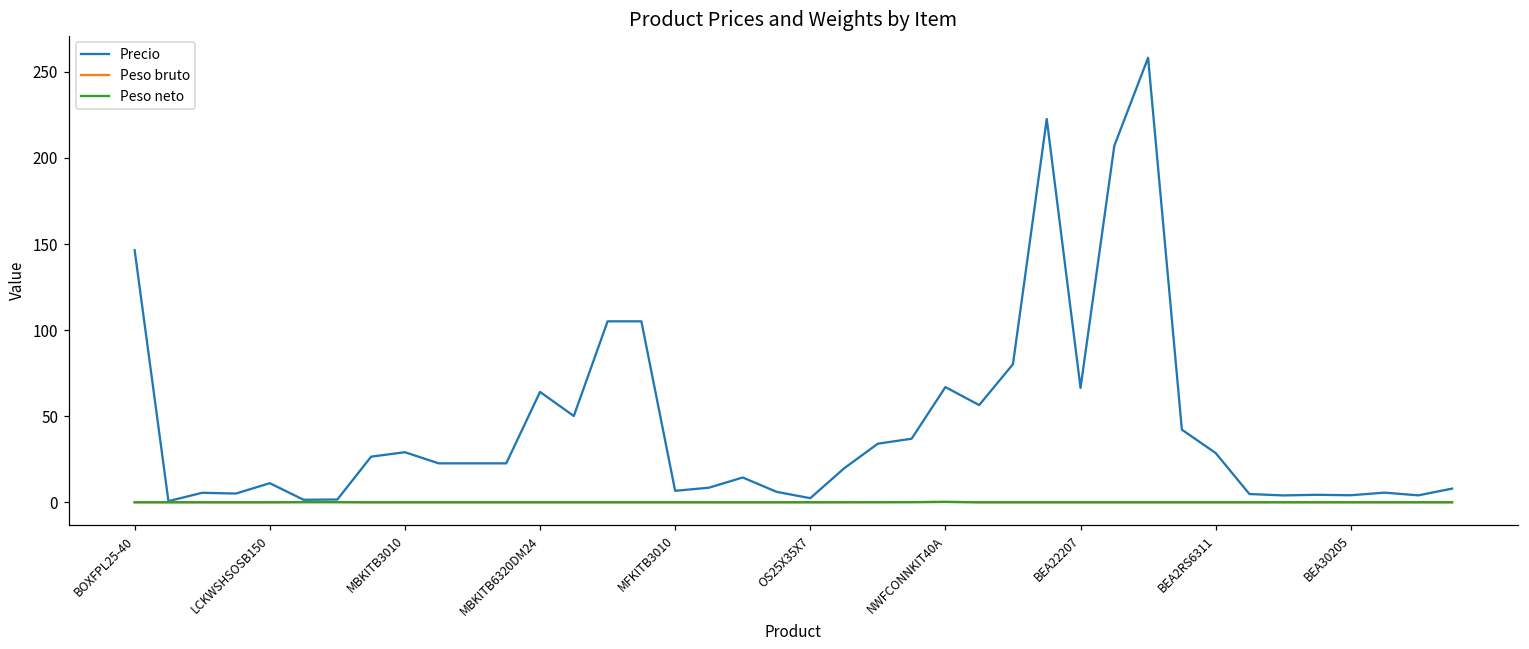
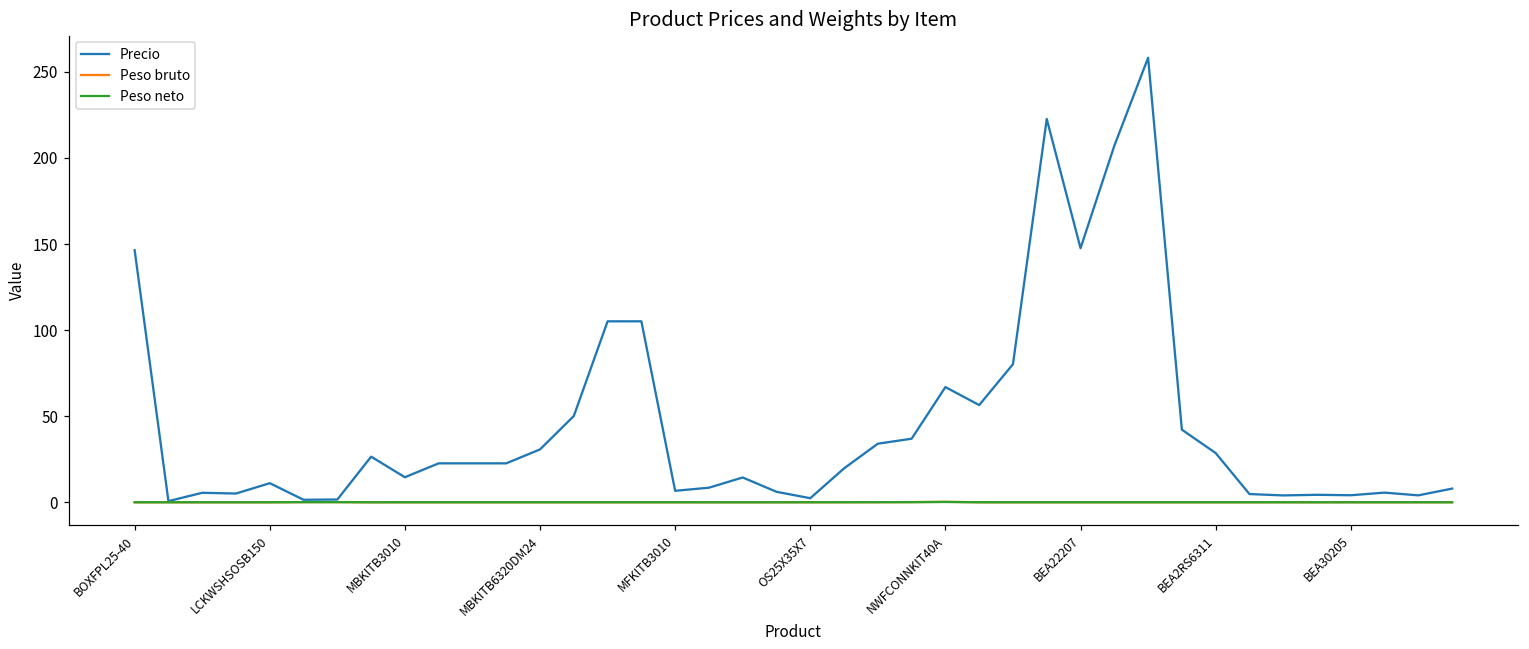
Precio, MBKITB3010: 29 -> 15
Precio, MBKITB6320DM24: 64 -> 31
Precio, BEA22207: 66 -> 148
